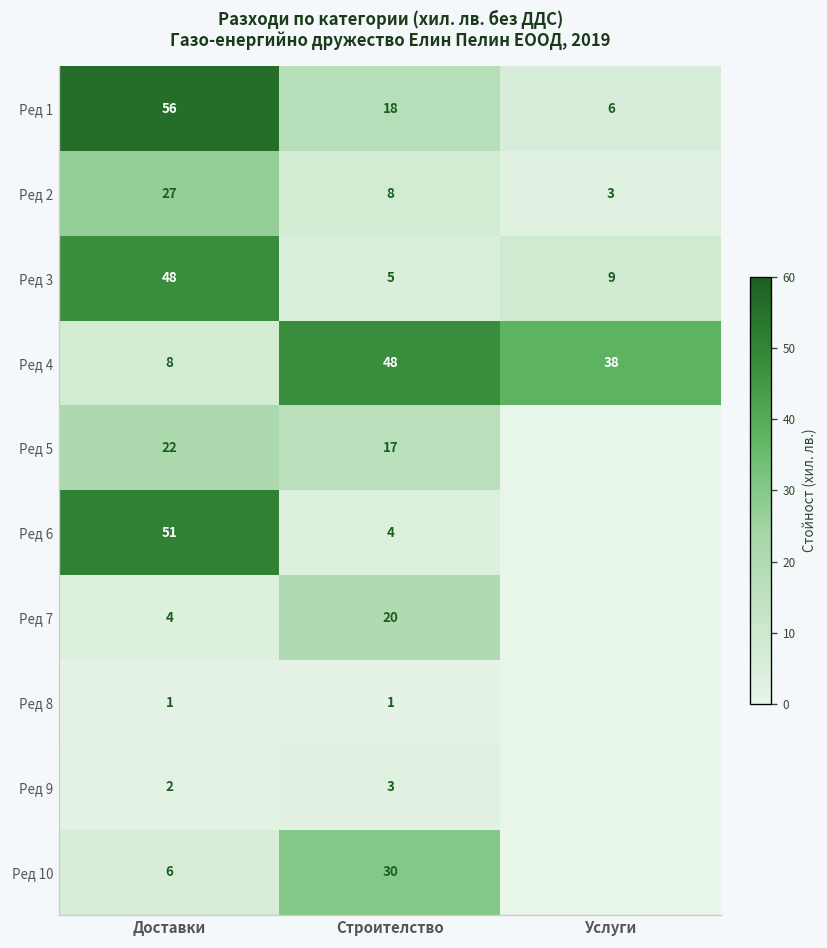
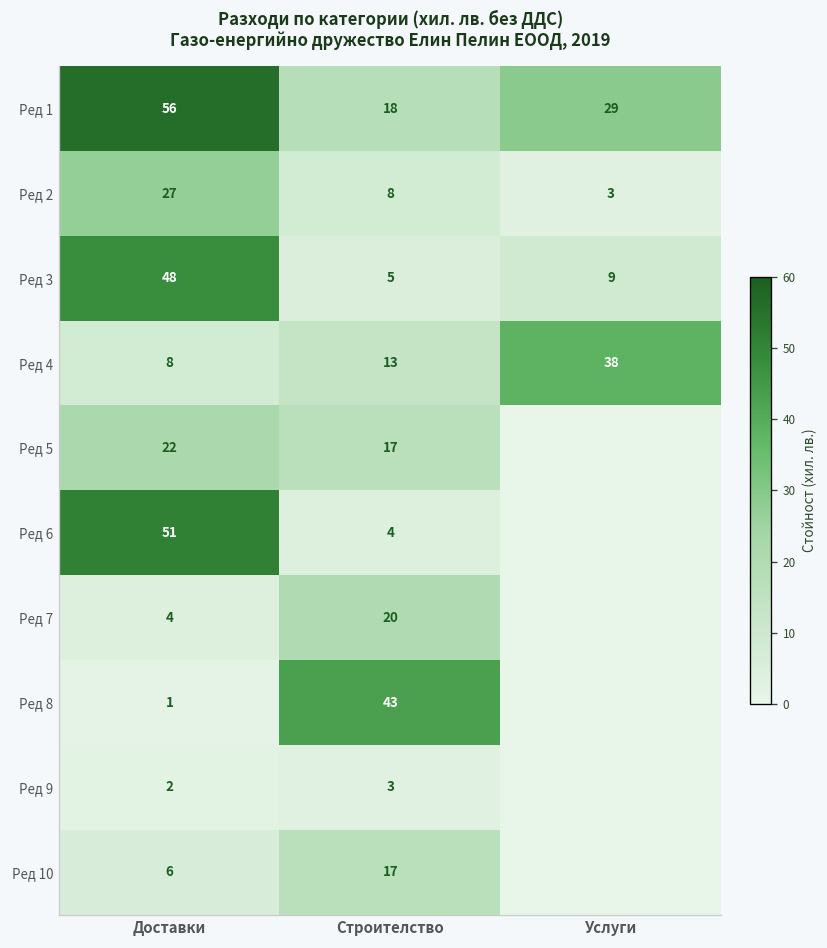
Ред 1, Услуги: 6 -> 29
Ред 4, Строителство: 48 -> 13
Ред 8, Строителство: 1 -> 43
Ред 10, Строителство: 30 -> 17
